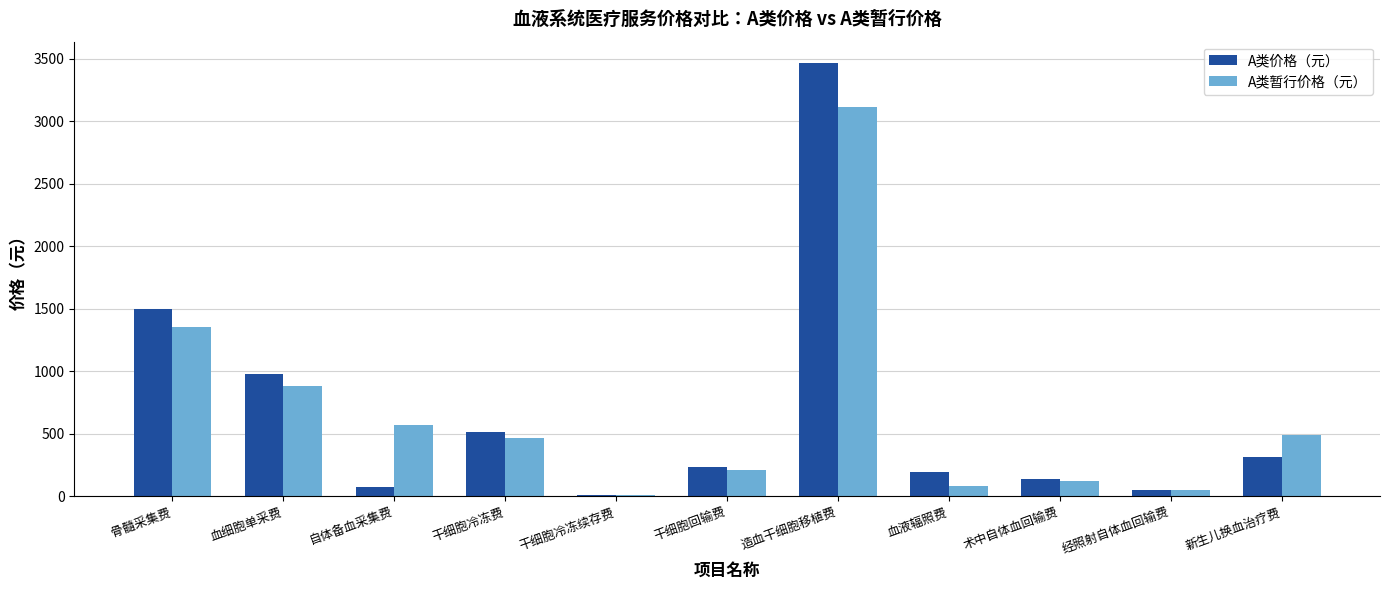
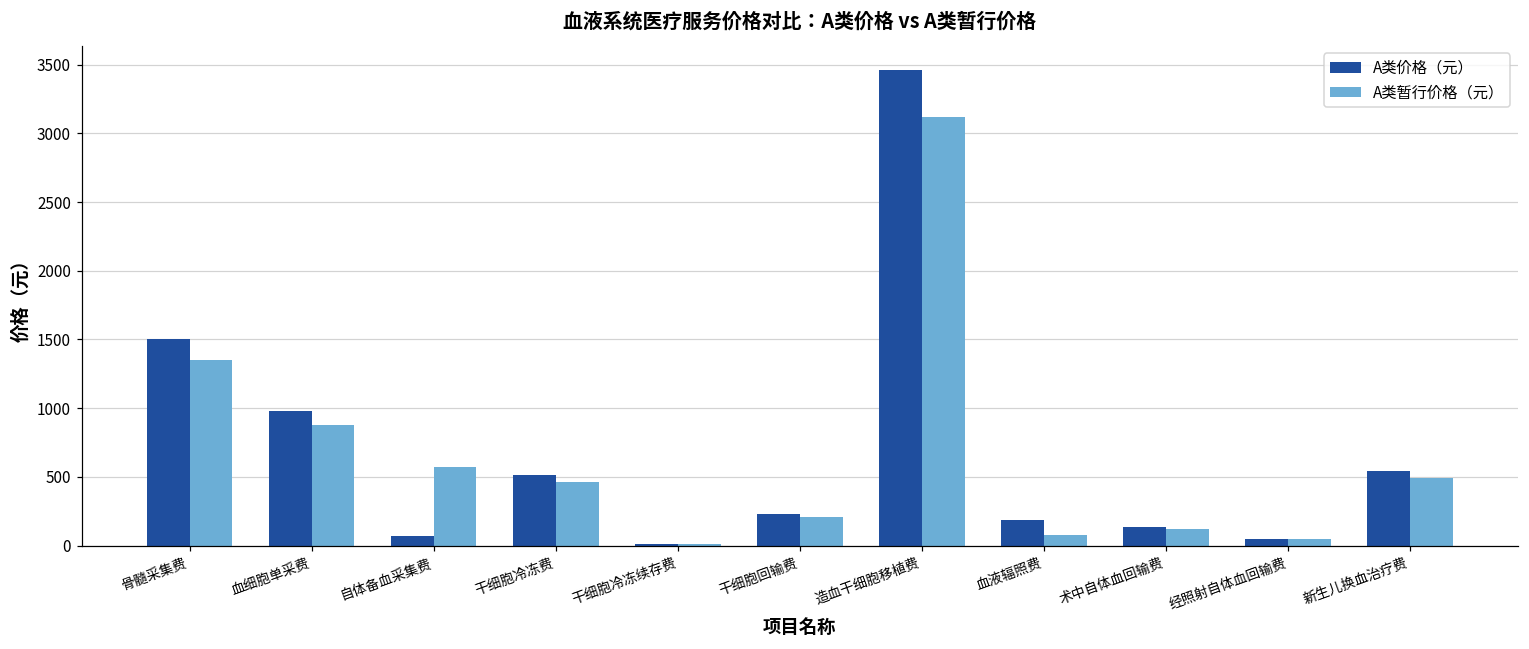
A类价格（元）, 新生儿换血治疗费: 310 -> 540
